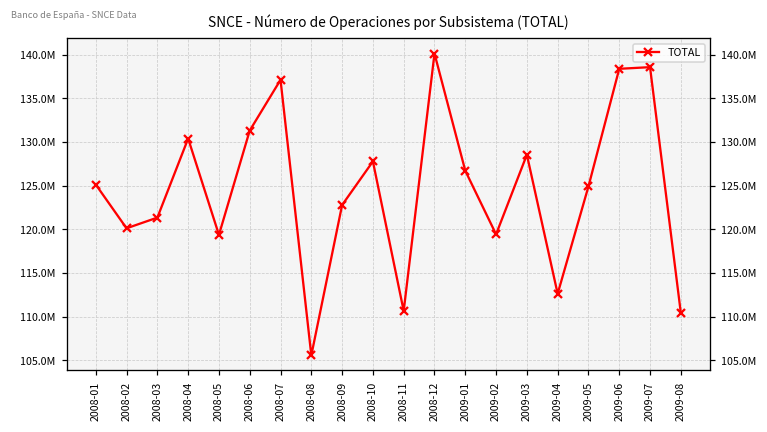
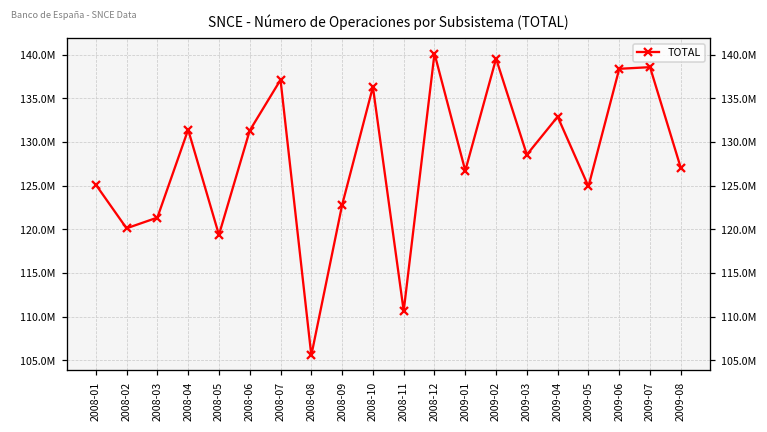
2008-04: 130000000 -> 131000000
2008-10: 128000000 -> 136000000
2009-02: 119000000 -> 140000000
2009-04: 113000000 -> 133000000
2009-08: 110000000 -> 127000000
